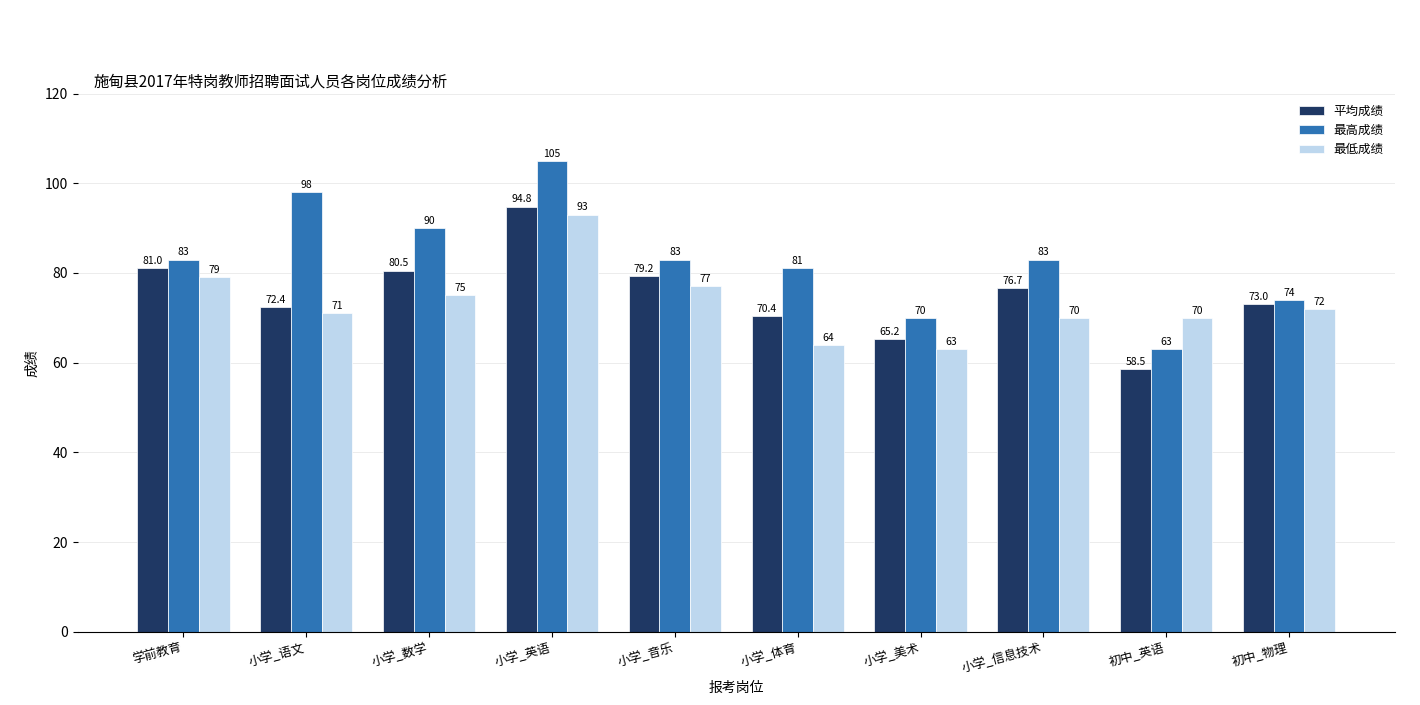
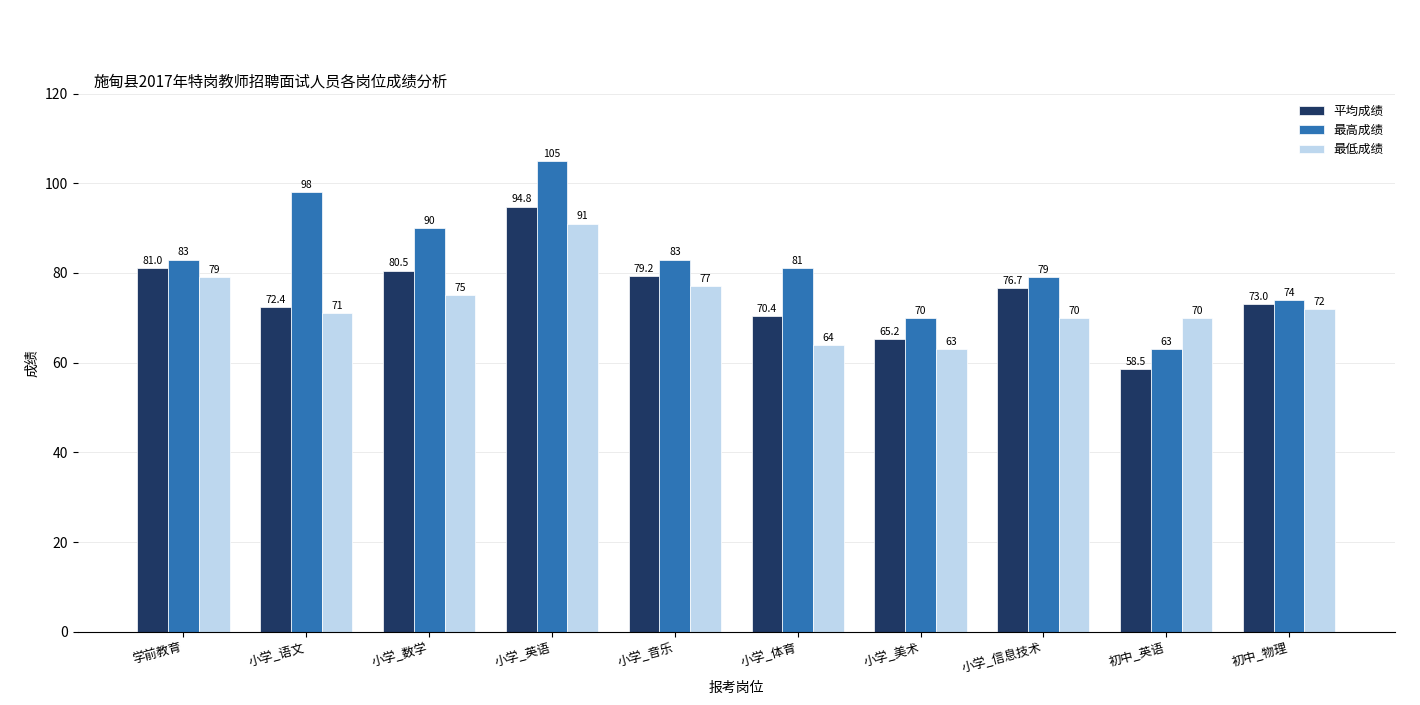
最低成绩, 小学_英语: 93 -> 91
最高成绩, 小学_信息技术: 83 -> 79
